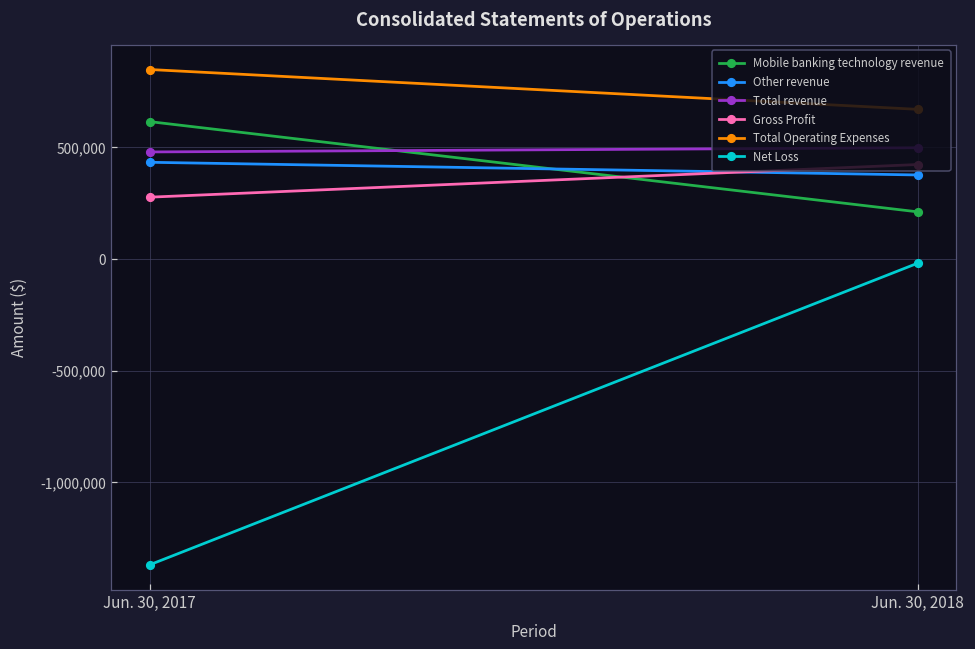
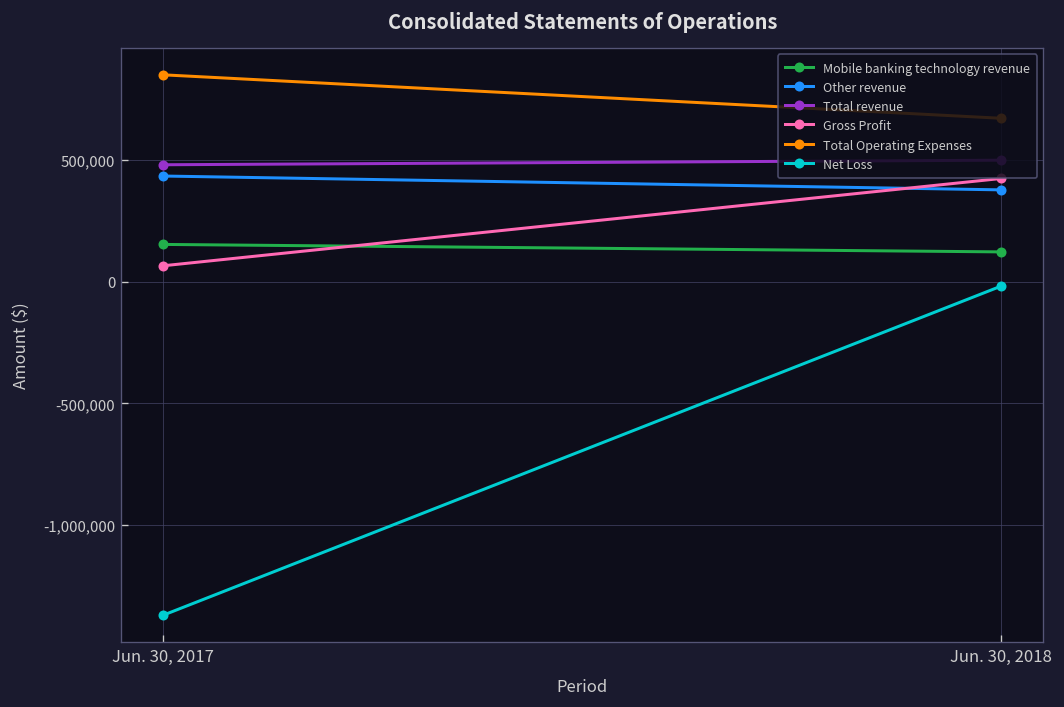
Mobile banking technology revenue, Jun. 30, 2017: 620,000 -> 150,000
Gross Profit, Jun. 30, 2017: 280,000 -> 60,000
Mobile banking technology revenue, Jun. 30, 2018: 210,000 -> 120,000
